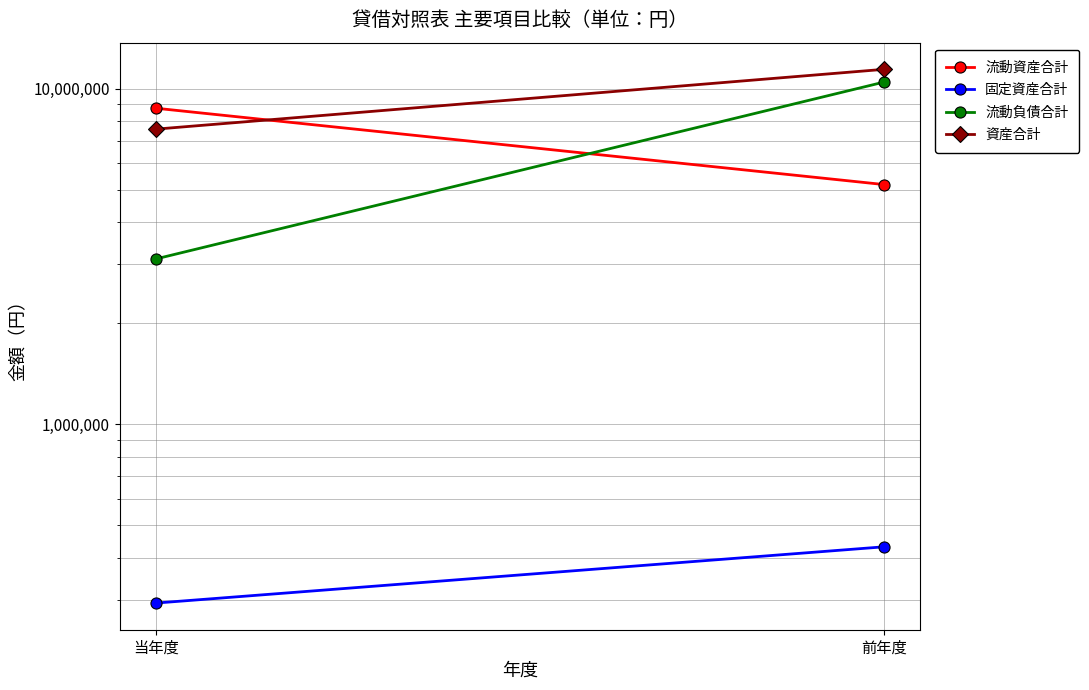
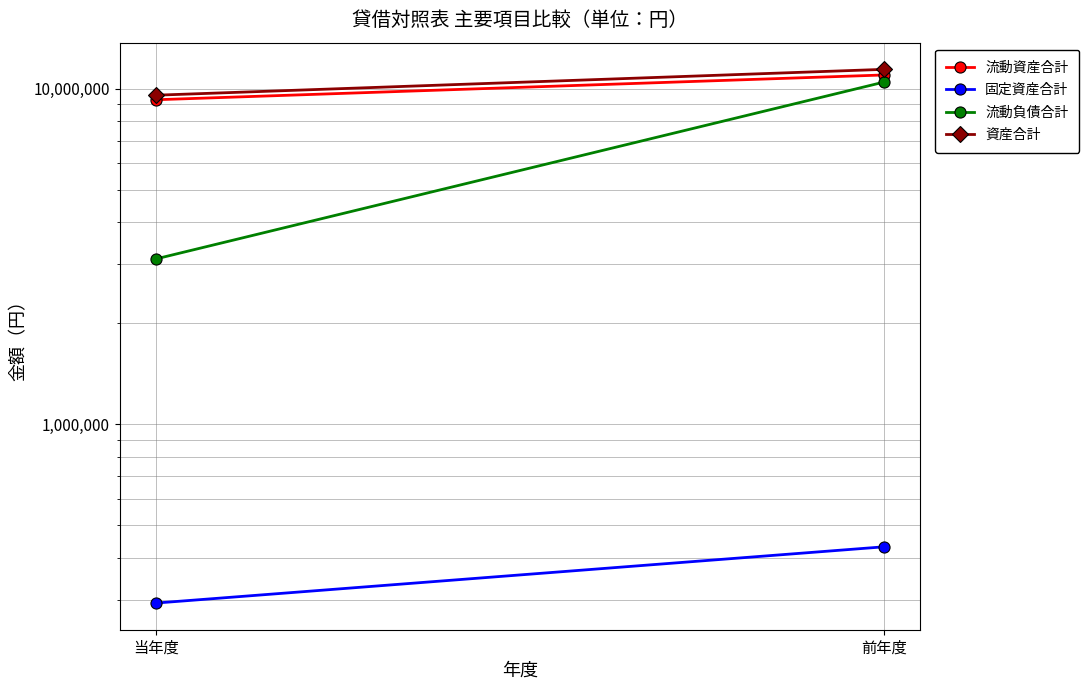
流動資産合計, 当年度: 8,800,000 -> 9,300,000
資産合計, 当年度: 7,600,000 -> 9,600,000
流動資産合計, 前年度: 5,200,000 -> 11,000,000
